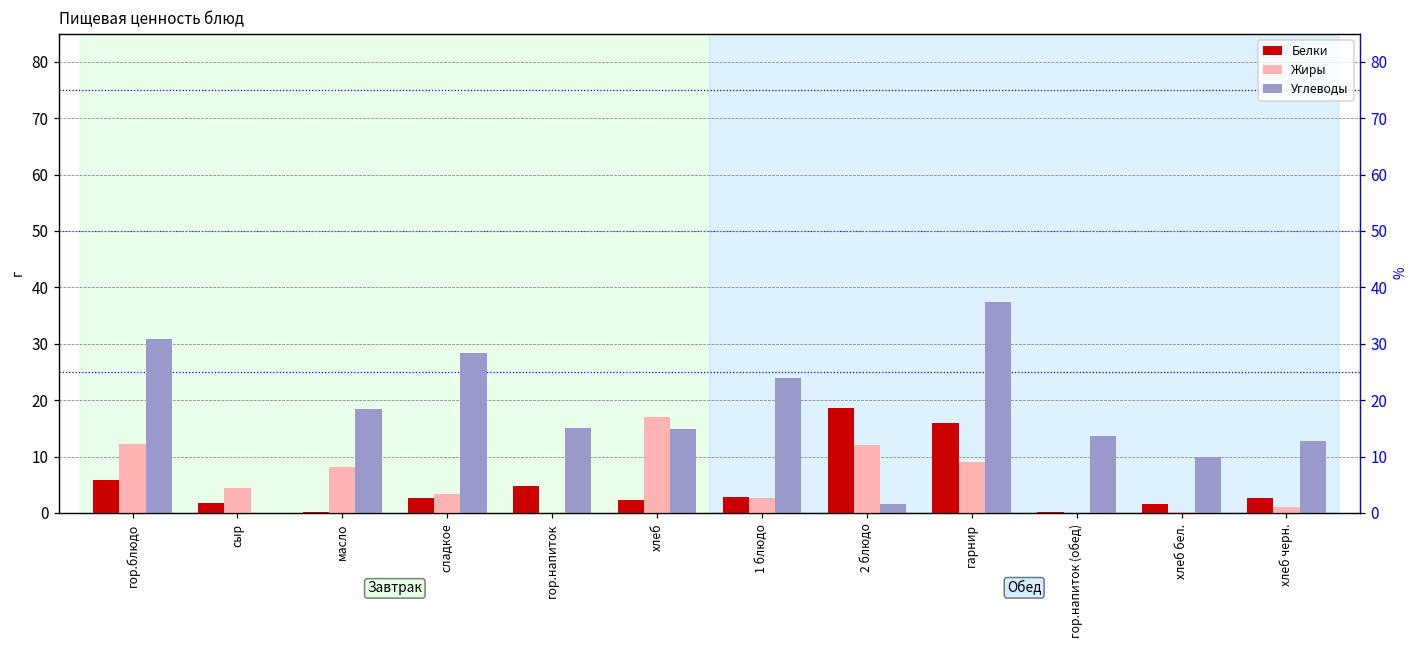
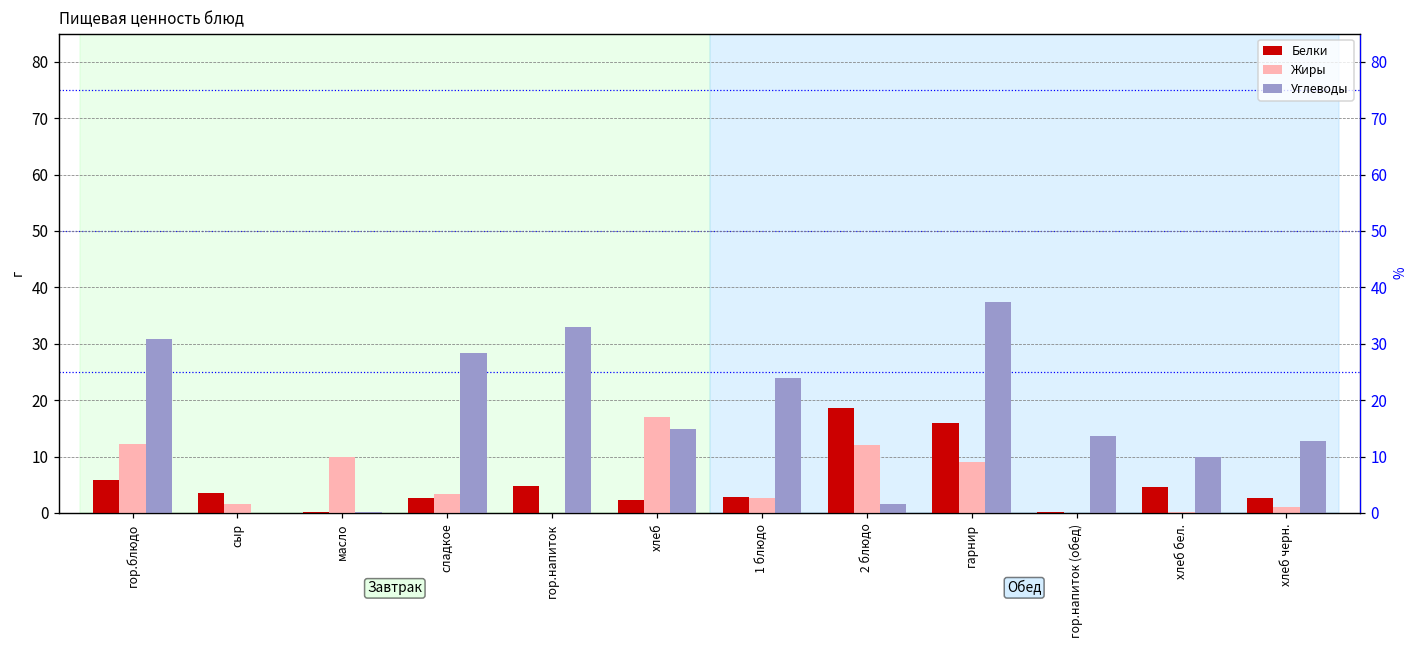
Белки, сыр: 2 -> 4
Жиры, сыр: 5 -> 2
Жиры, масло: 8 -> 10
Углеводы, масло: 19 -> 0
Углеводы, гор.напиток: 15 -> 33
Белки, хлеб бел.: 2 -> 5
